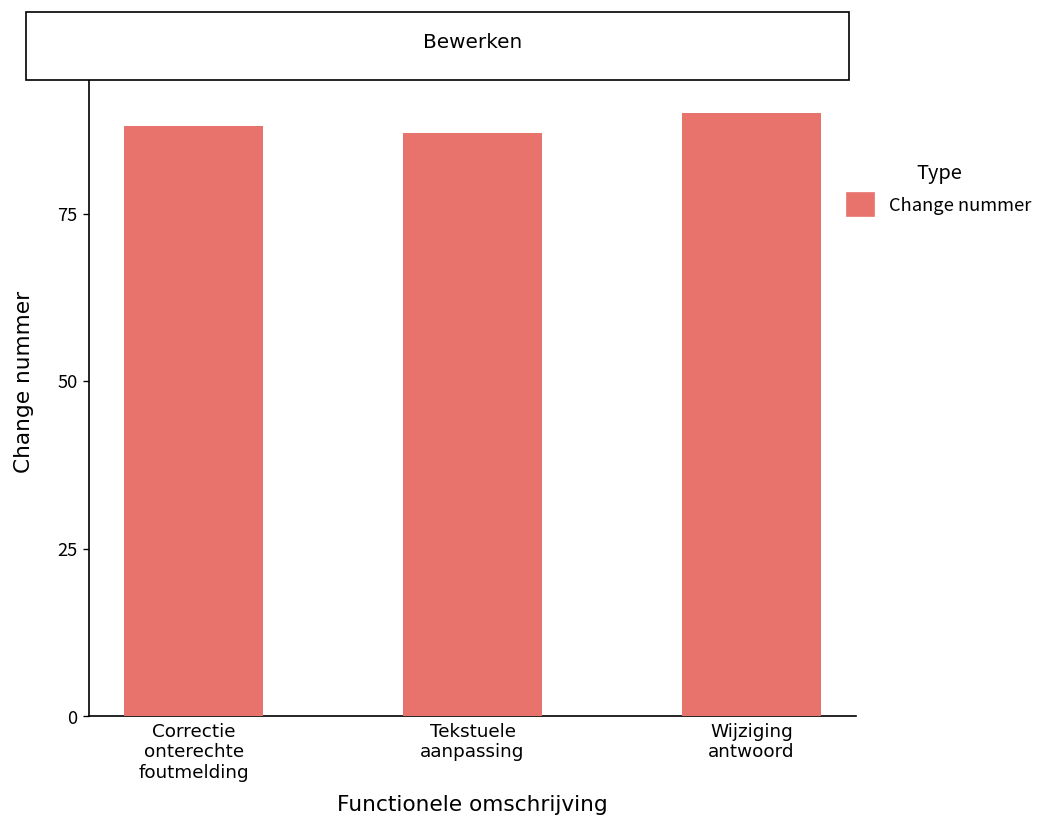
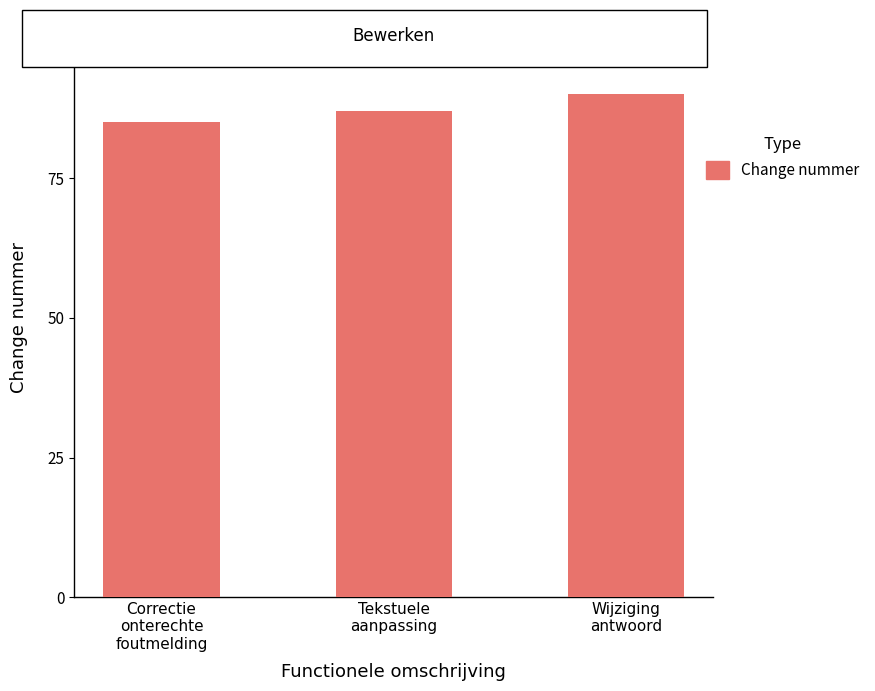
Correctie onterechte foutmelding: 88 -> 85
